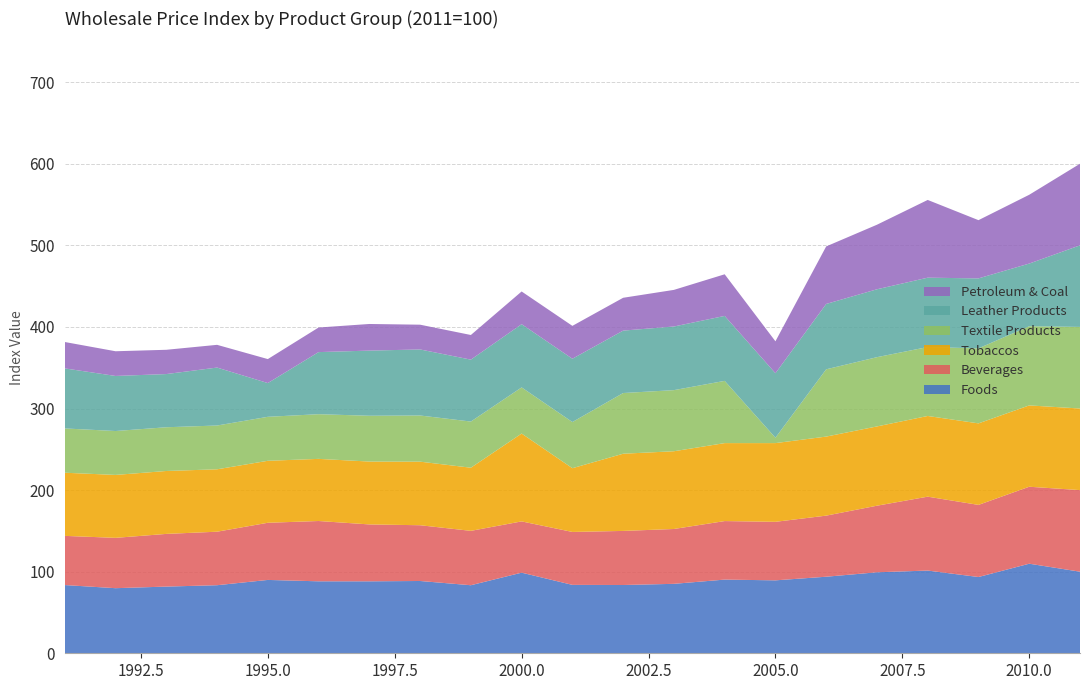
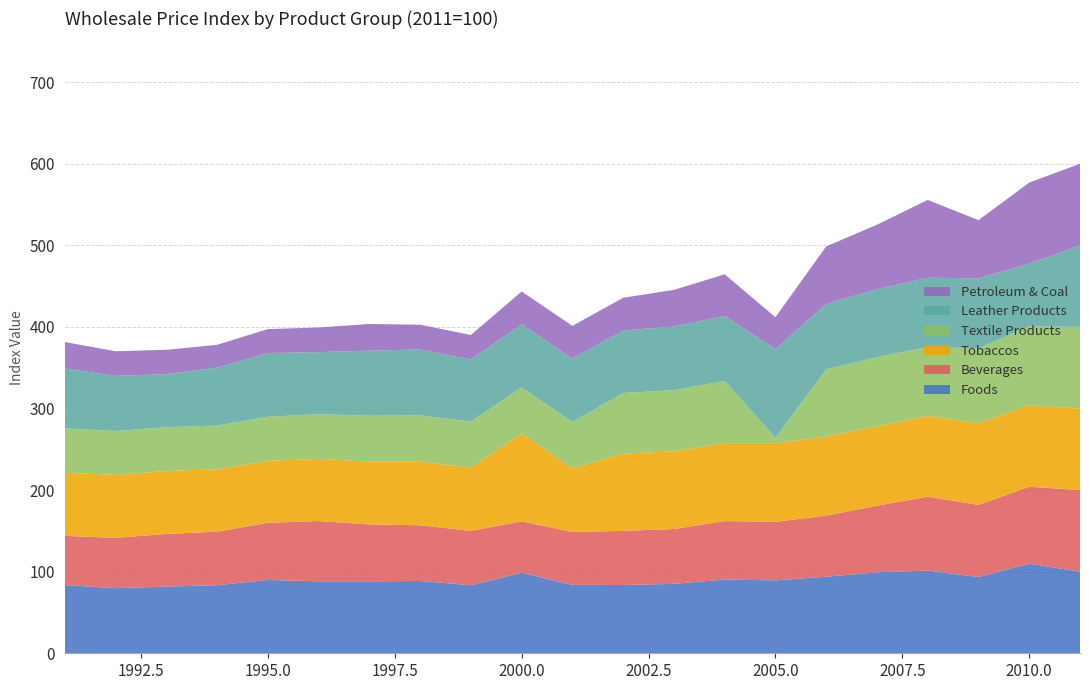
Leather Products, 1995.0: 40 -> 80
Leather Products, 2005.0: 80 -> 110
Petroleum & Coal, 2010.0: 80 -> 100
